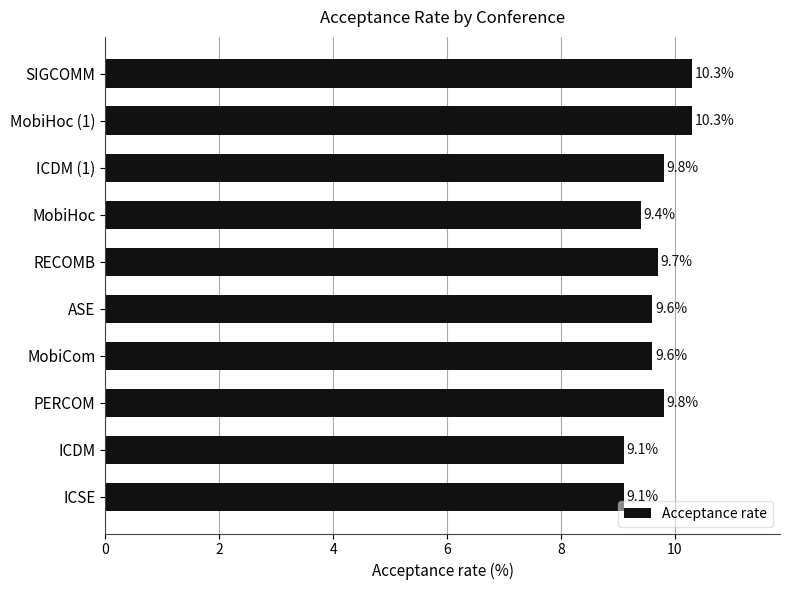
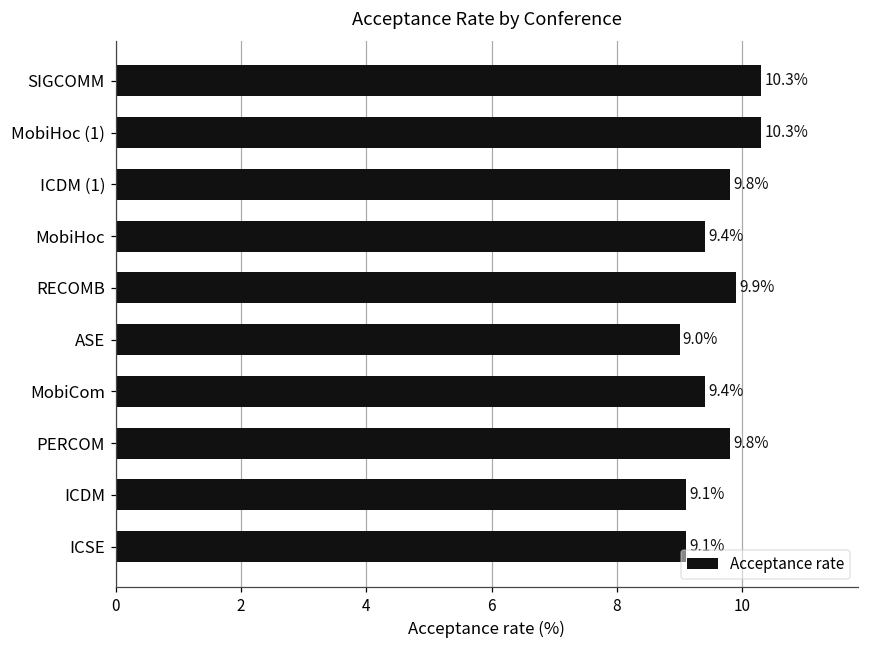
RECOMB: 9.7% -> 9.9%
ASE: 9.6% -> 9.0%
MobiCom: 9.6% -> 9.4%
